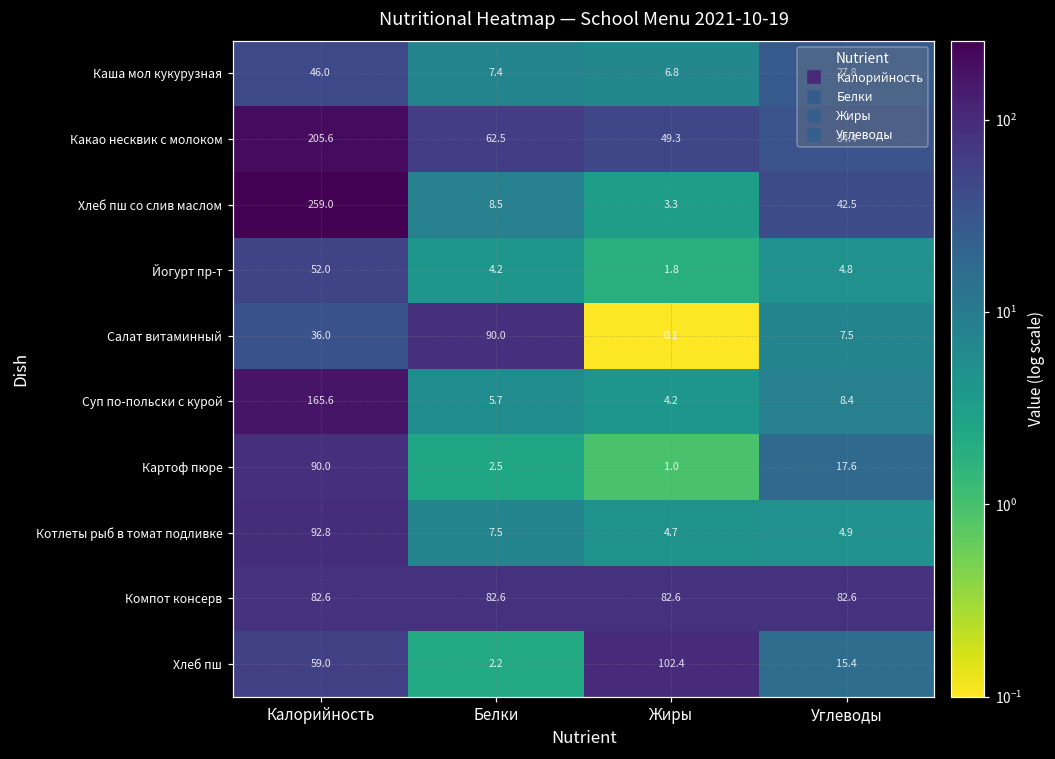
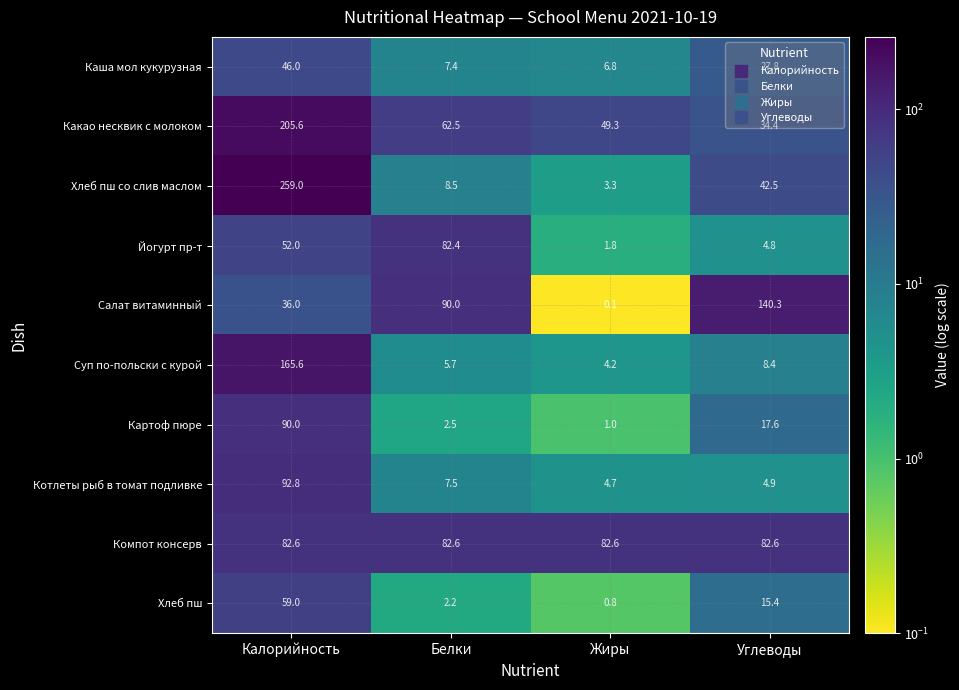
Йогурт пр-т, Белки: 4.2 -> 82.4
Салат витаминный, Углеводы: 7.5 -> 140.3
Хлеб пш, Жиры: 102.4 -> 0.8
